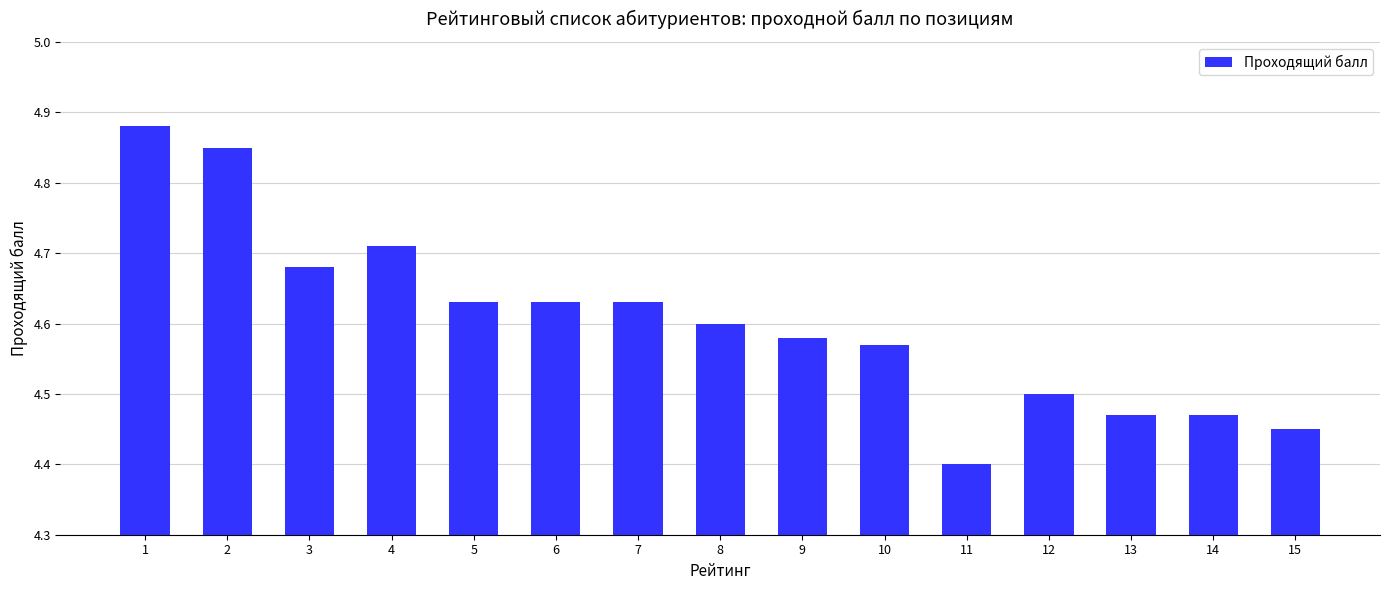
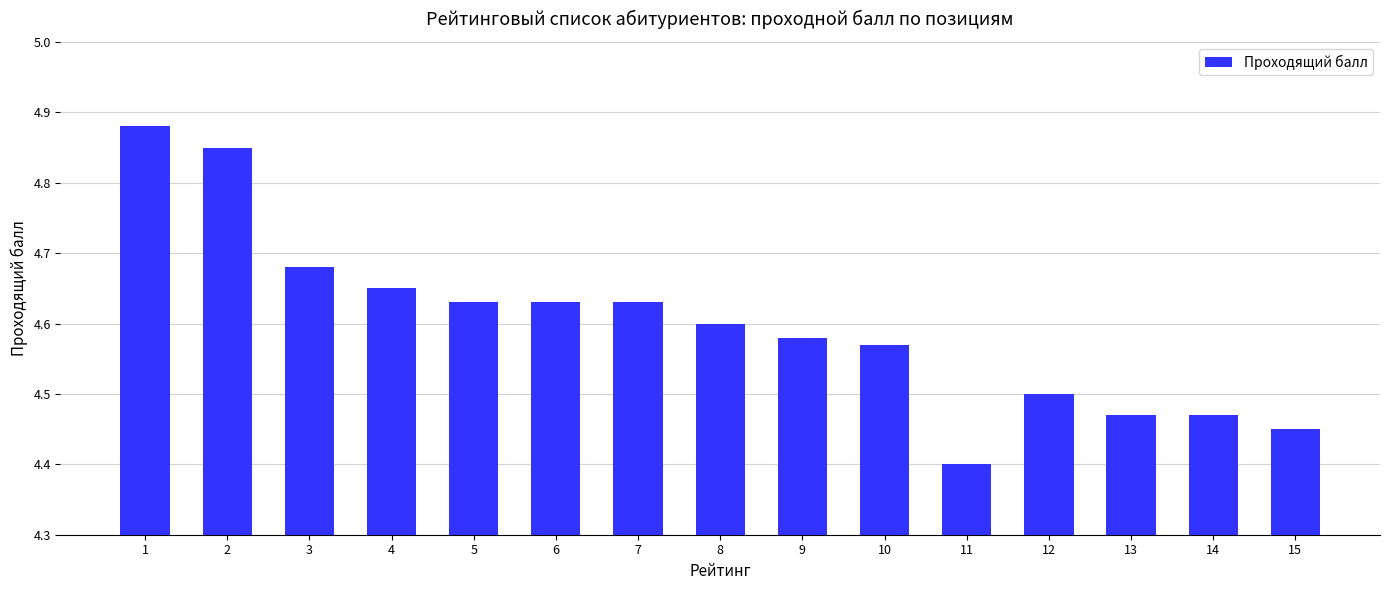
4: 4.71 -> 4.65
